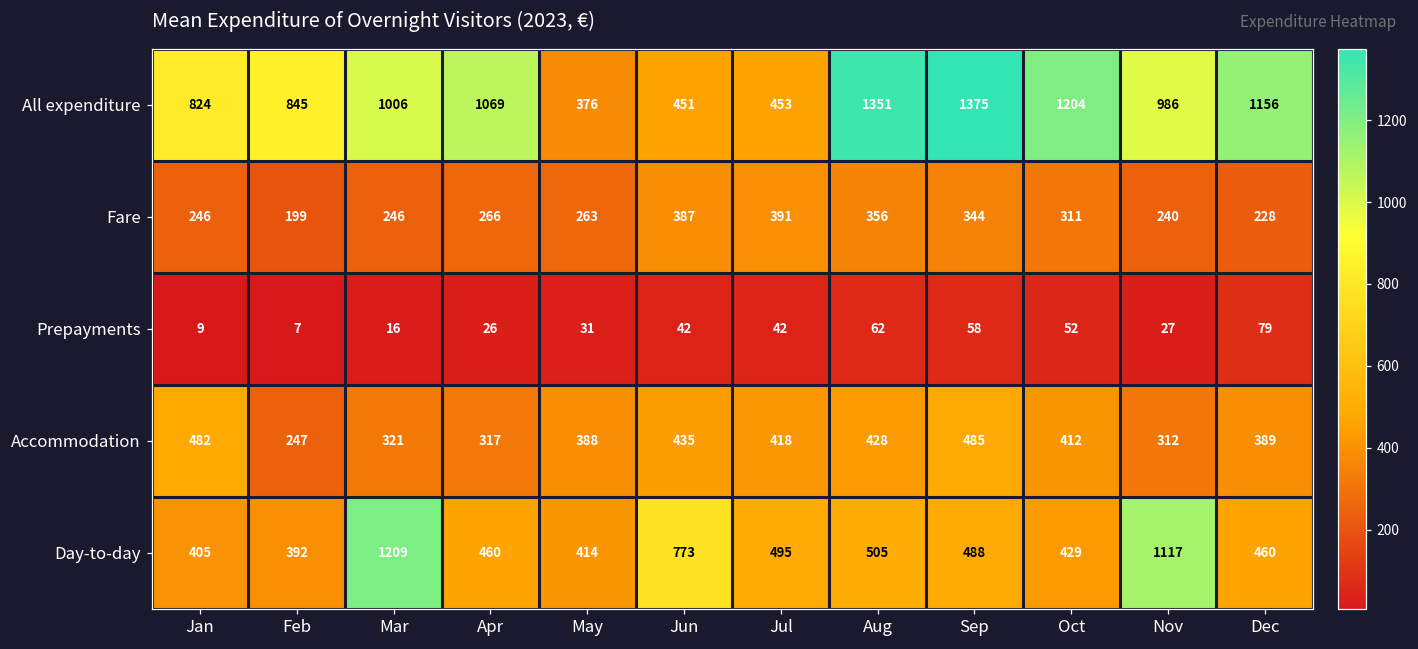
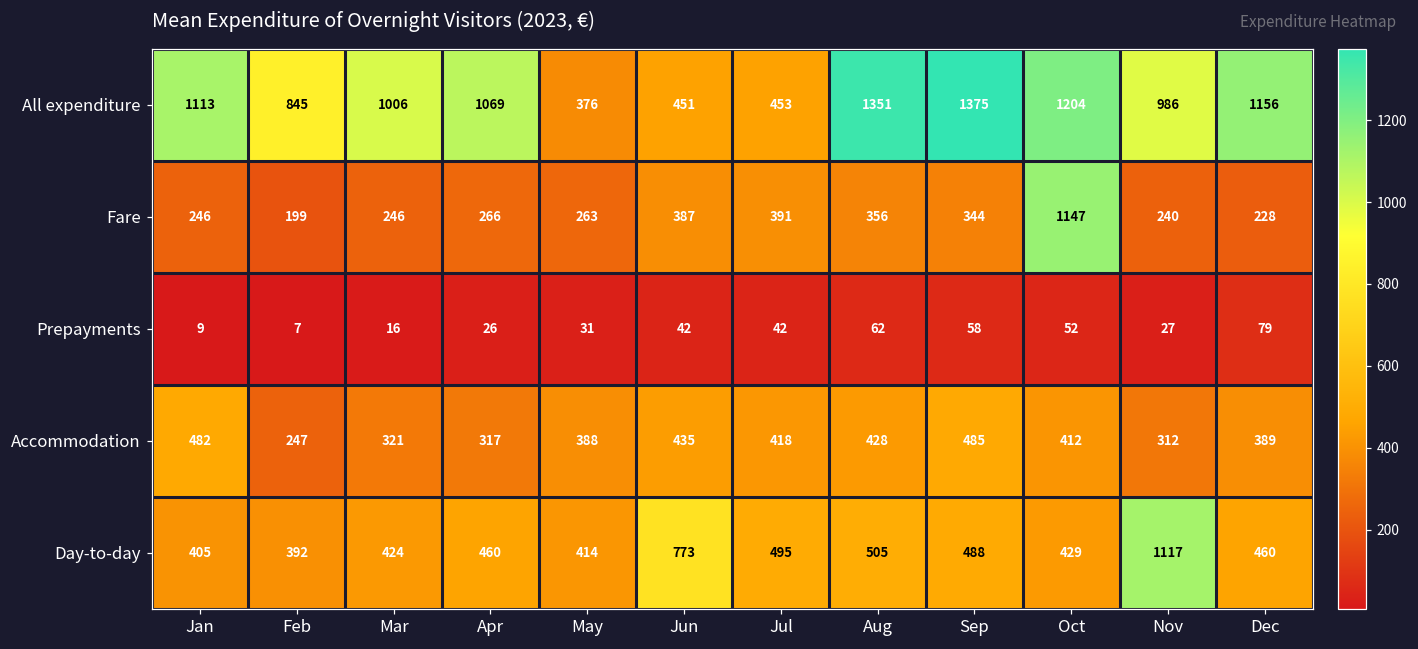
All expenditure, Jan: 824 -> 1113
Fare, Oct: 311 -> 1147
Day-to-day, Mar: 1209 -> 424
